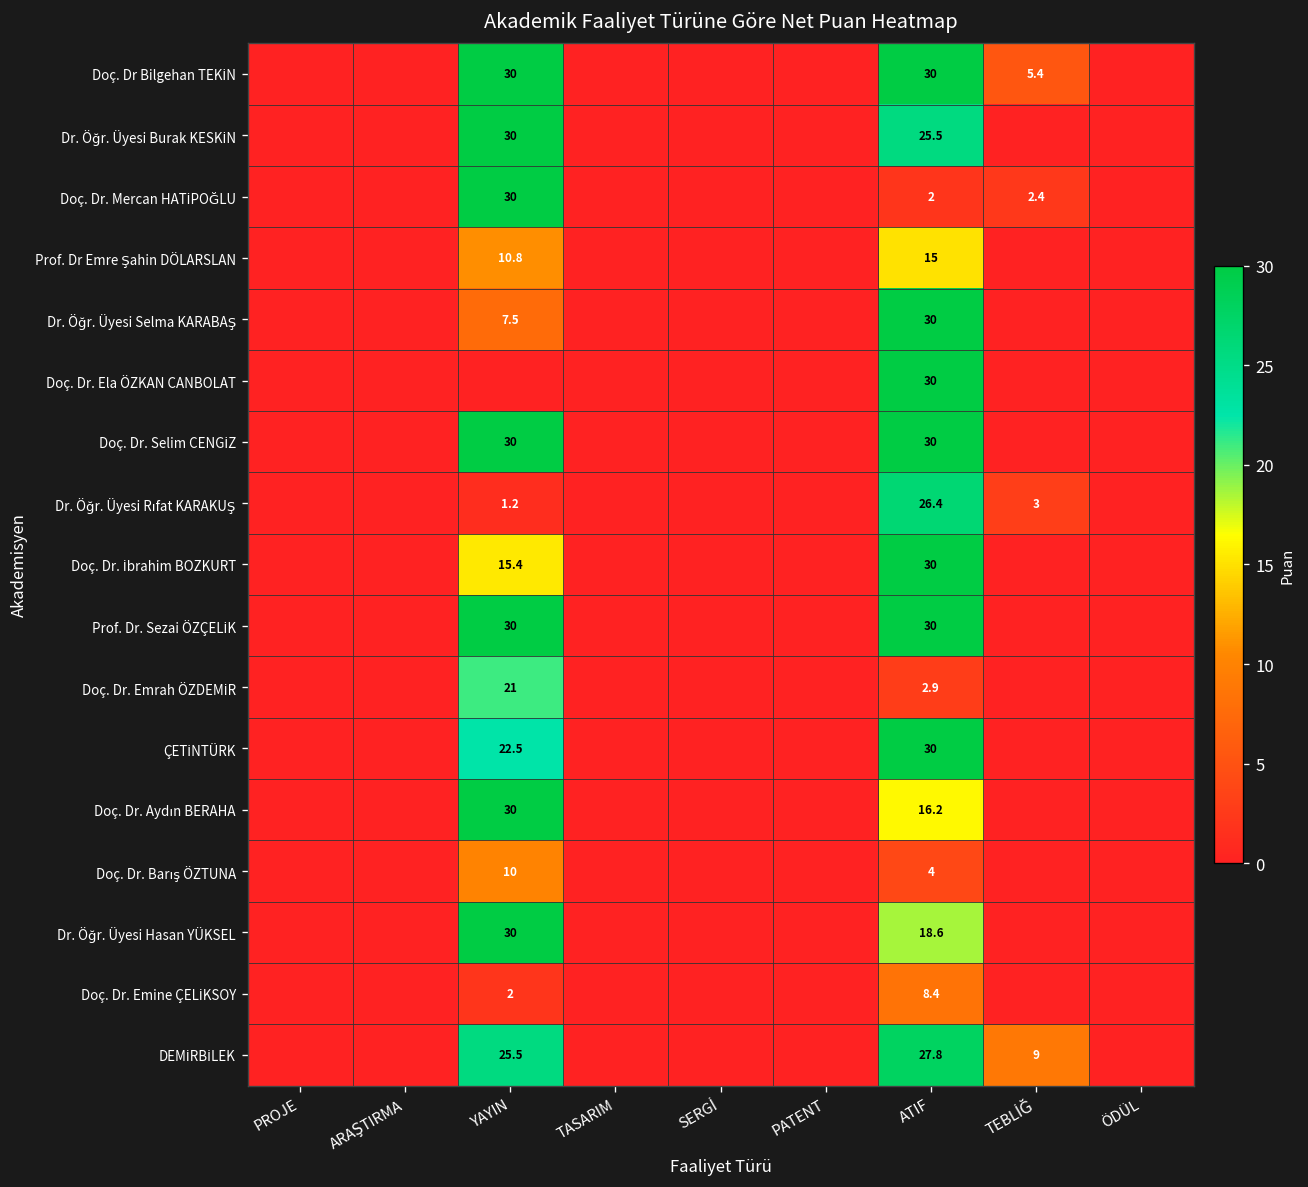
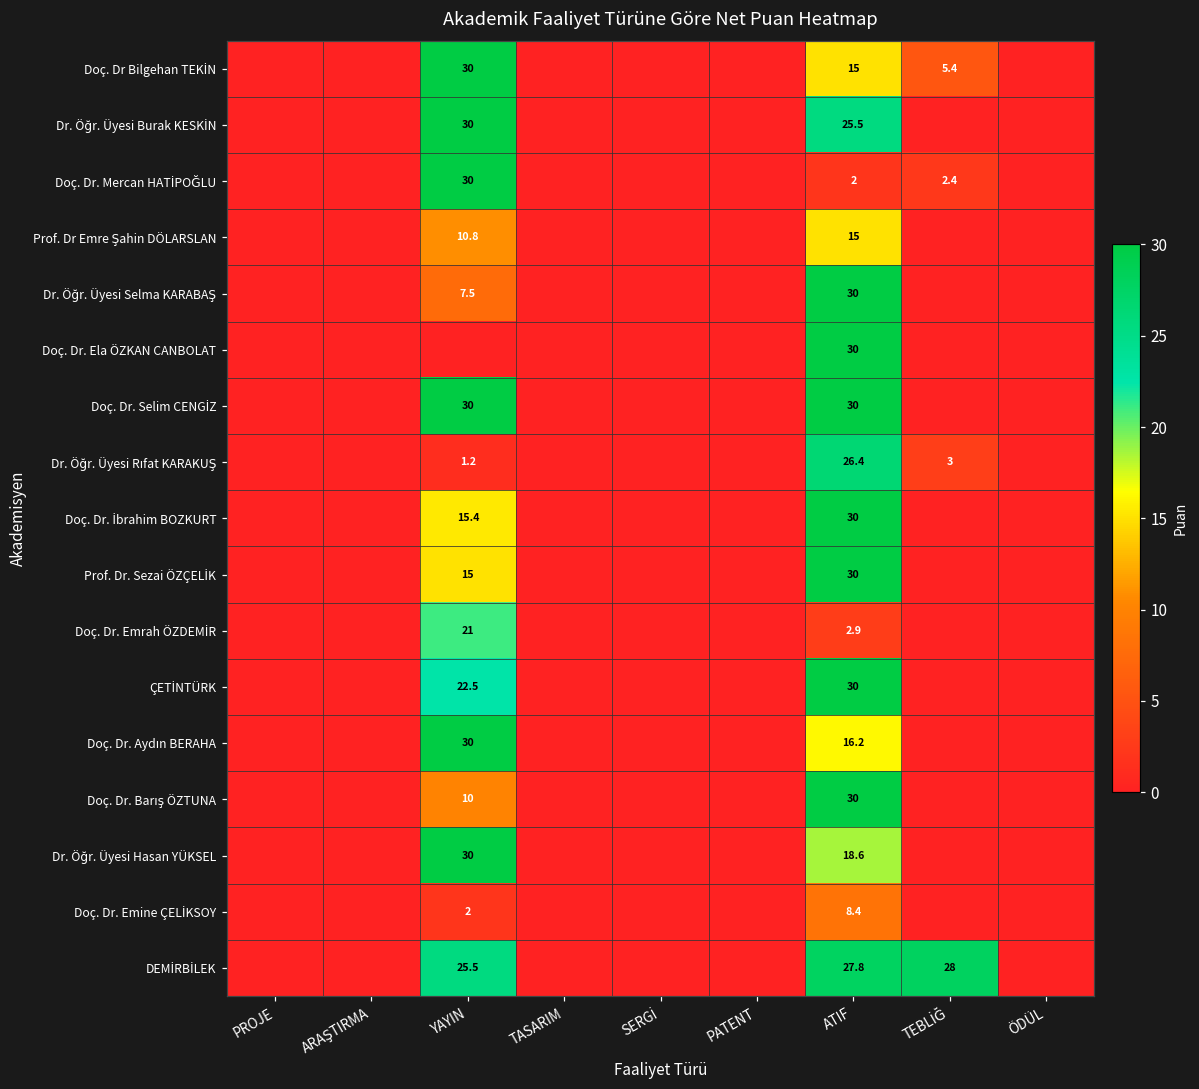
Doç. Dr Bilgehan TEKİN, ATIF: 30 -> 15
Prof. Dr. Sezai ÖZÇELİK, YAYIN: 30 -> 15
Doç. Dr. Barış ÖZTUNA, ATIF: 4 -> 30
DEMİRBİLEK, TEBLİĞ: 9 -> 28
